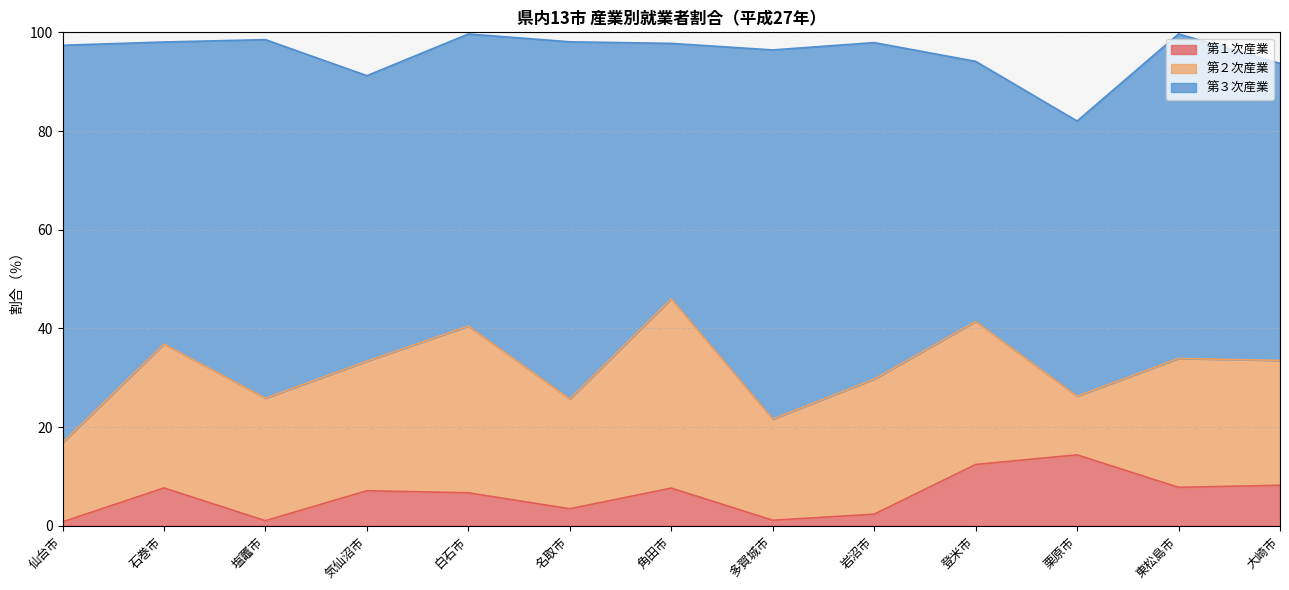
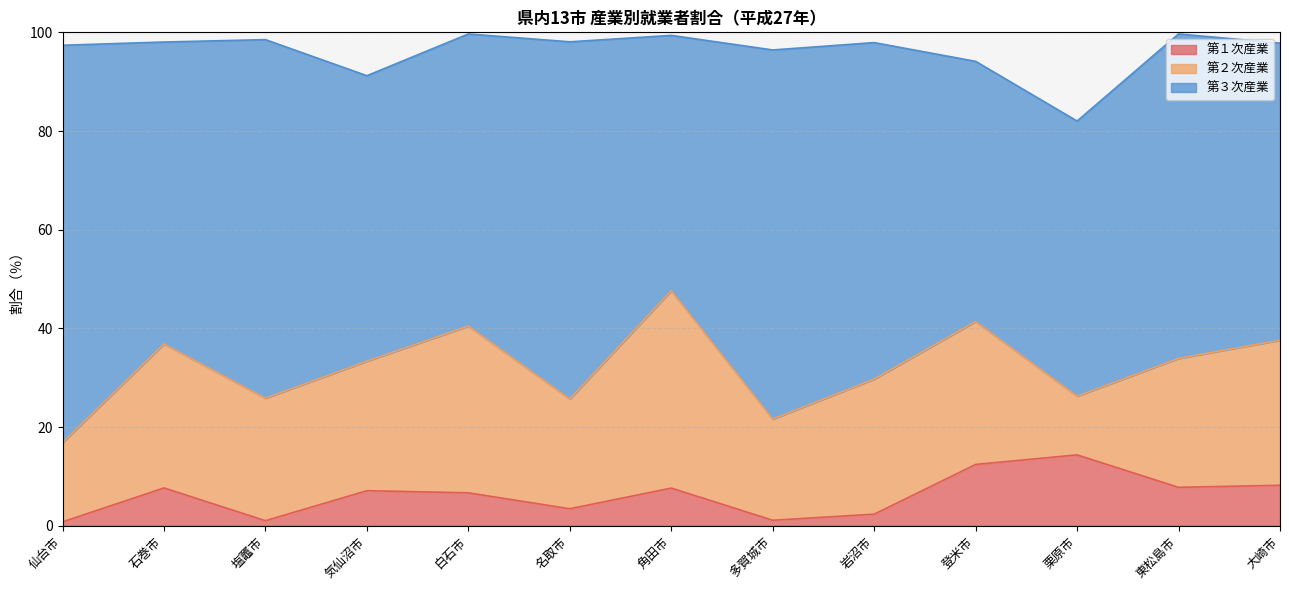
第２次産業, 角田市: 38 -> 40
第２次産業, 大崎市: 25 -> 29
